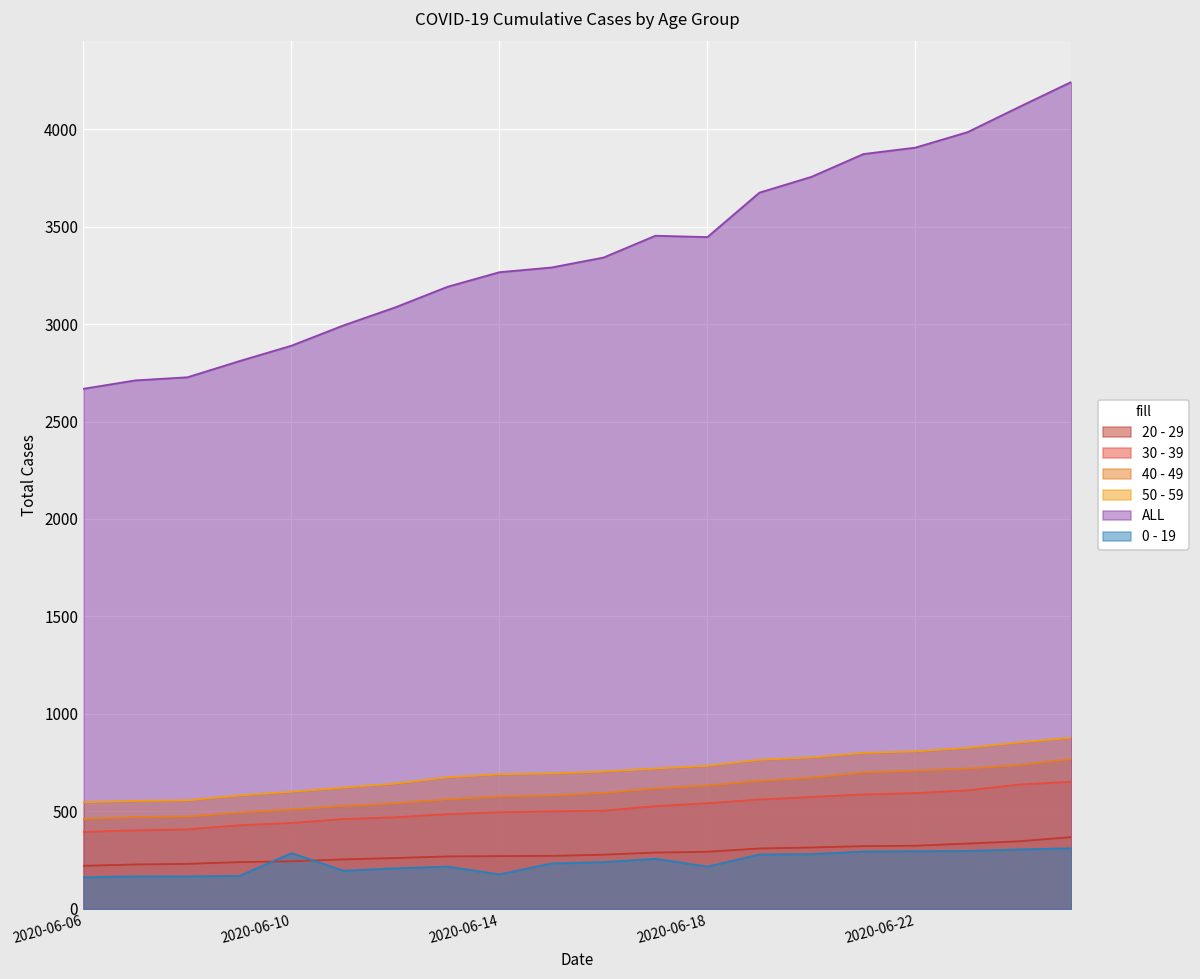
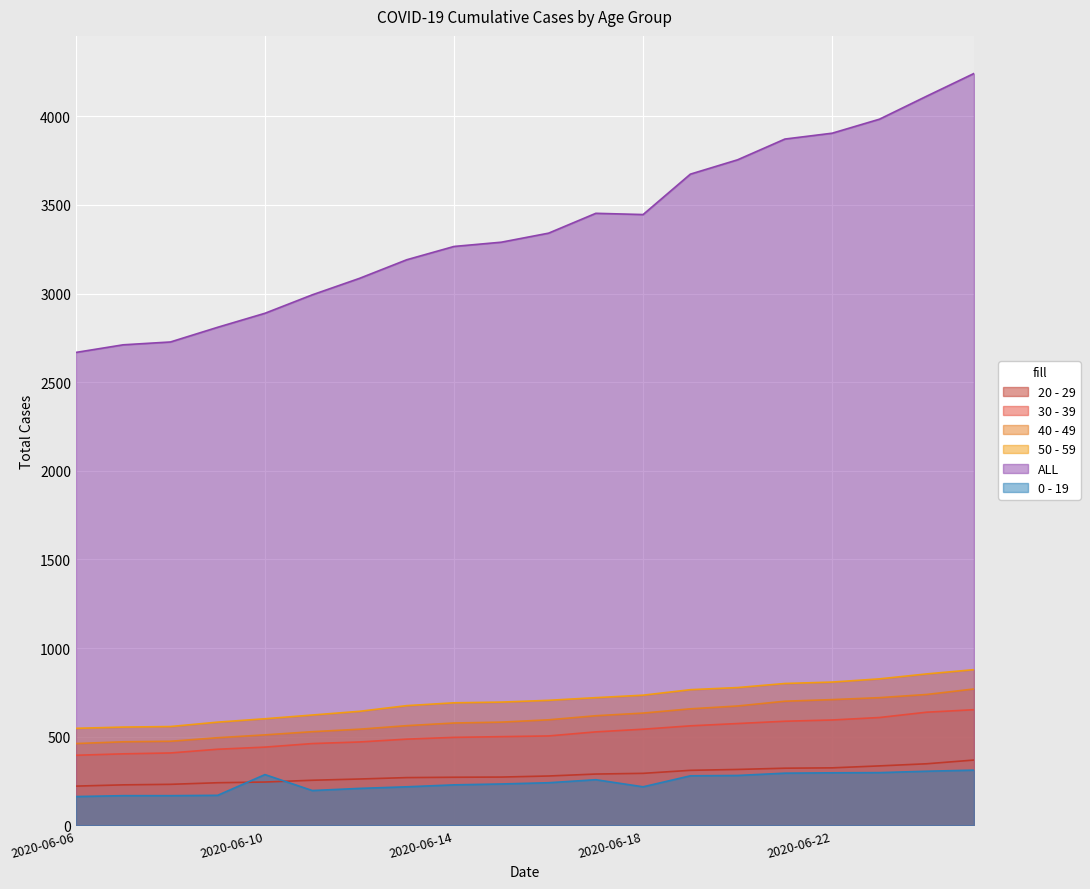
0 - 19, 2020-06-14: 180 -> 230
